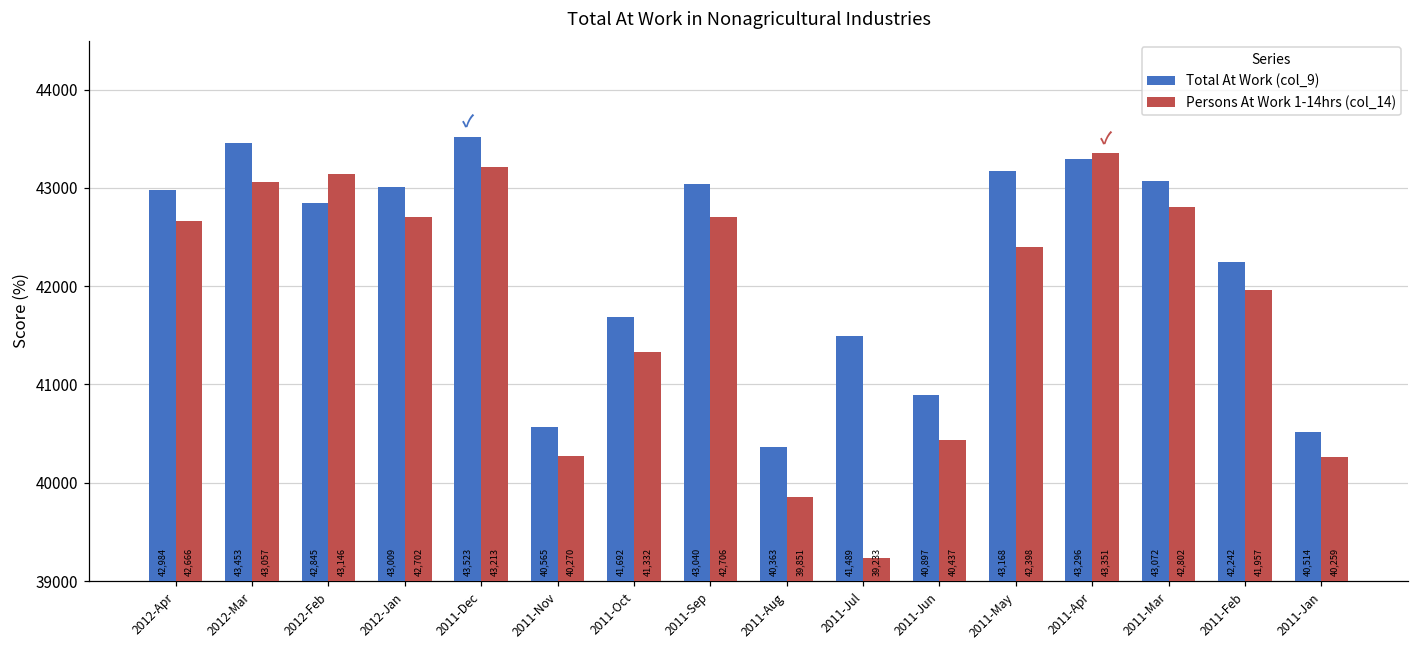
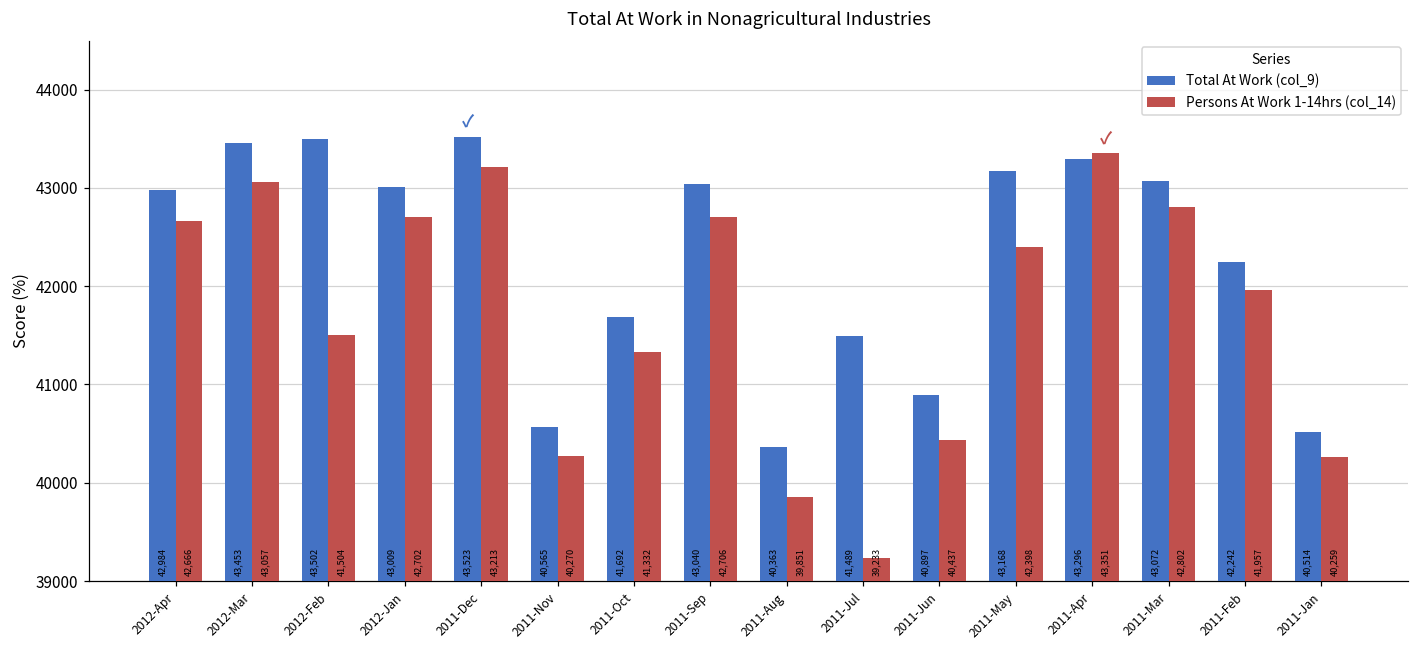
Total At Work (col_9), 2012-Feb: 42,845 -> 43,502
Persons At Work 1-14hrs (col_14), 2012-Feb: 43,146 -> 41,504
